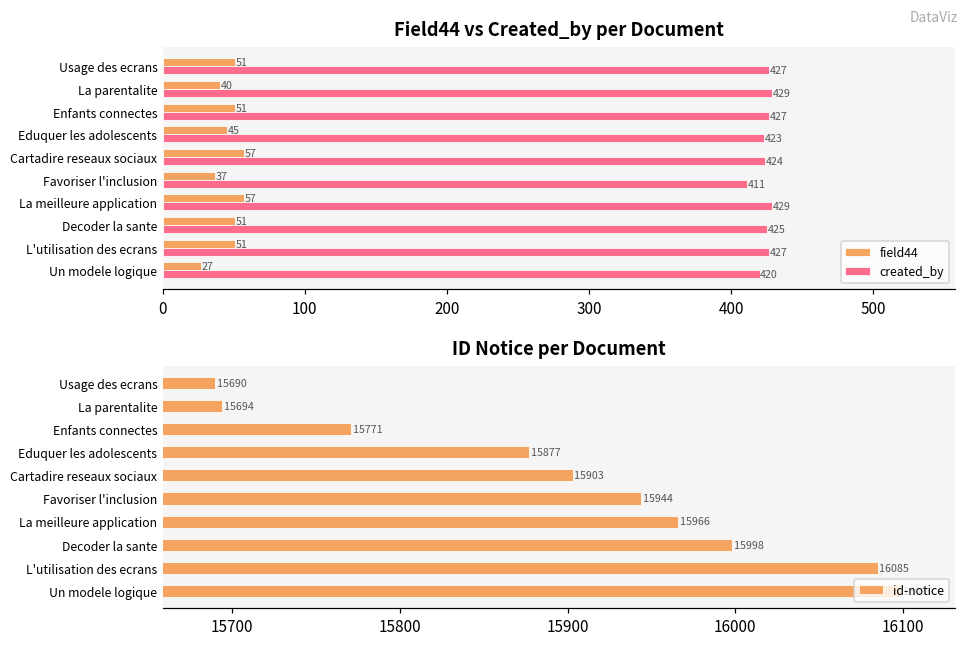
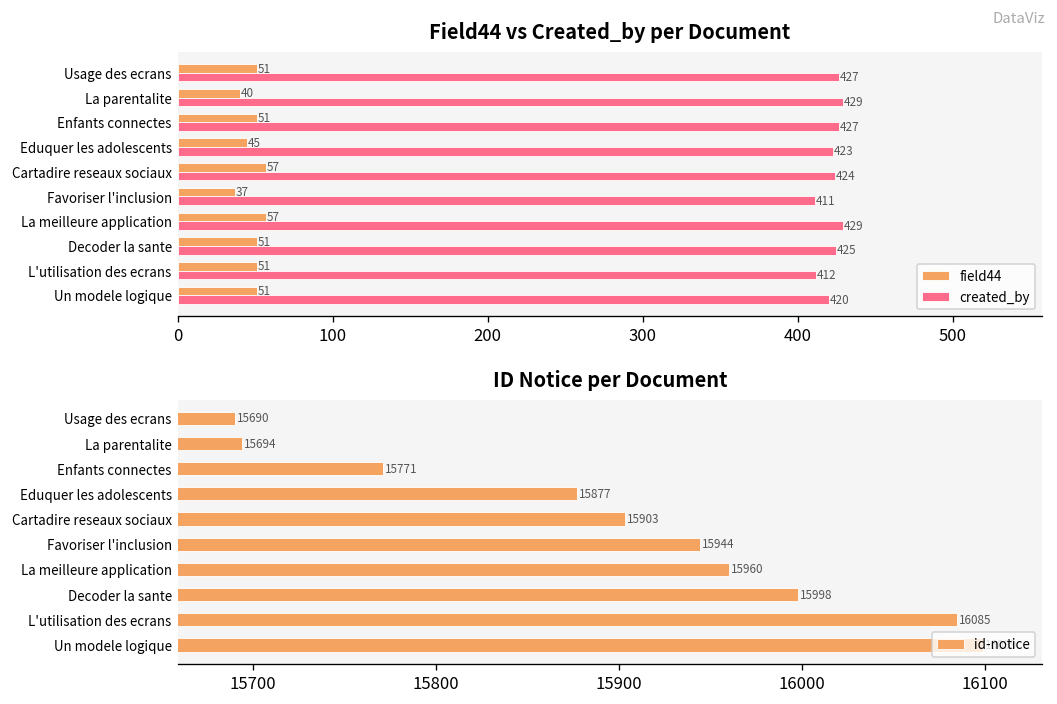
Field44 vs Created_by per Document, created_by, L'utilisation des ecrans: 427 -> 412
Field44 vs Created_by per Document, field44, Un modele logique: 27 -> 51
ID Notice per Document, La meilleure application: 15966 -> 15960
